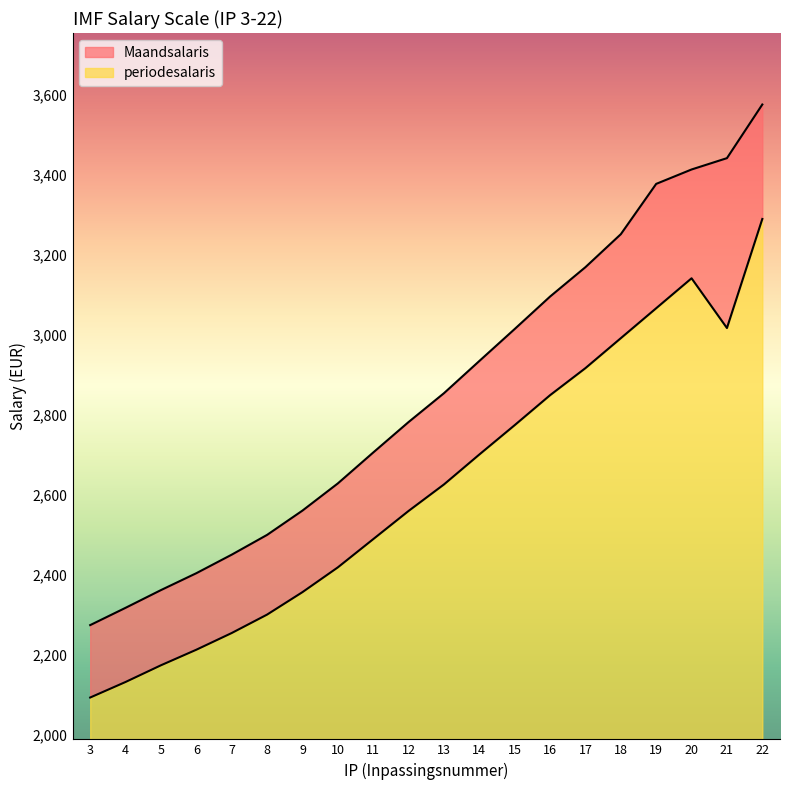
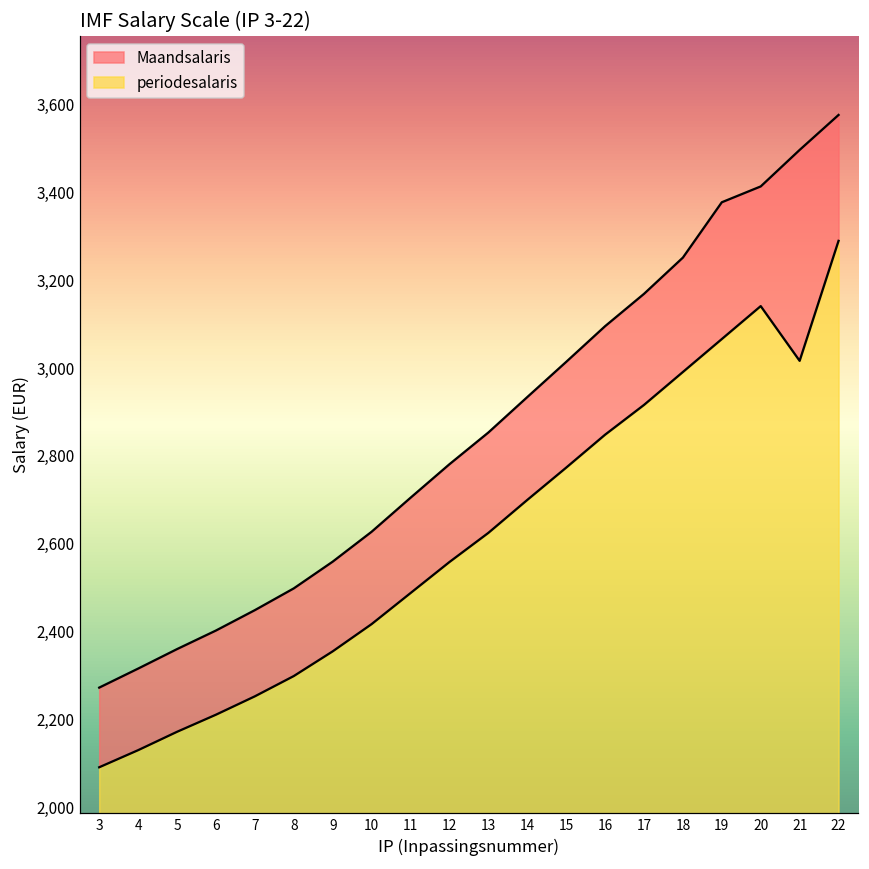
Maandsalaris, 21: 3,440 -> 3,500
